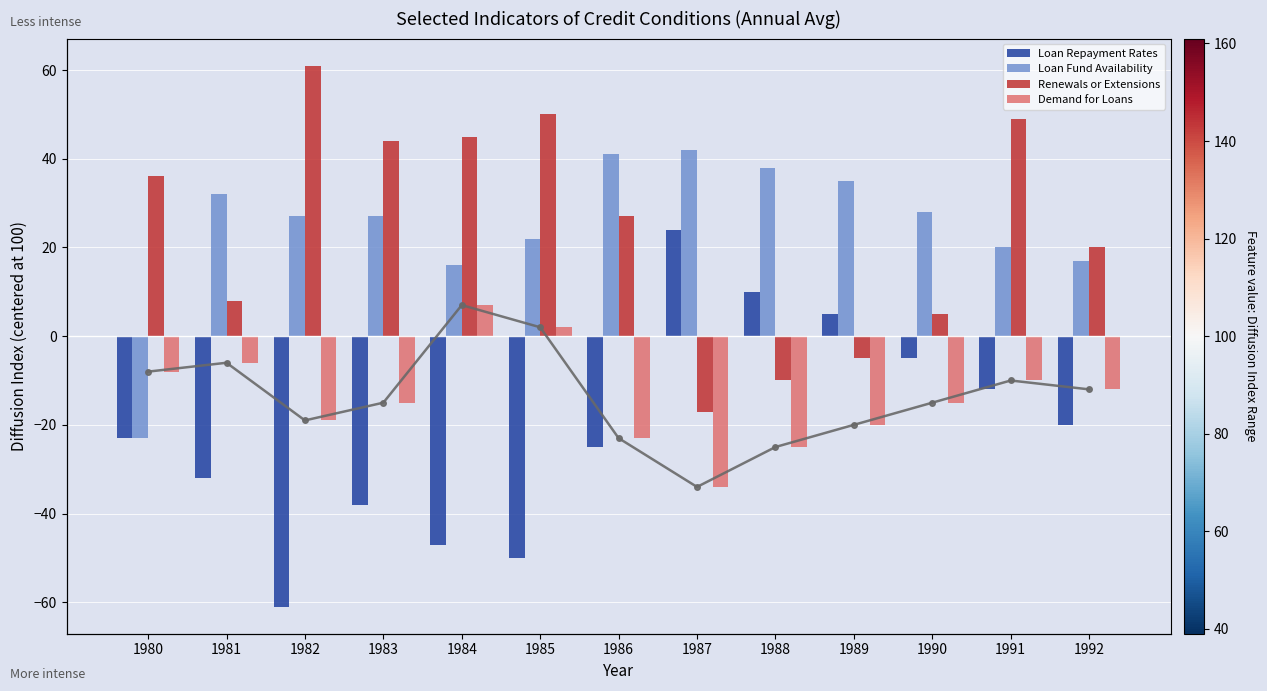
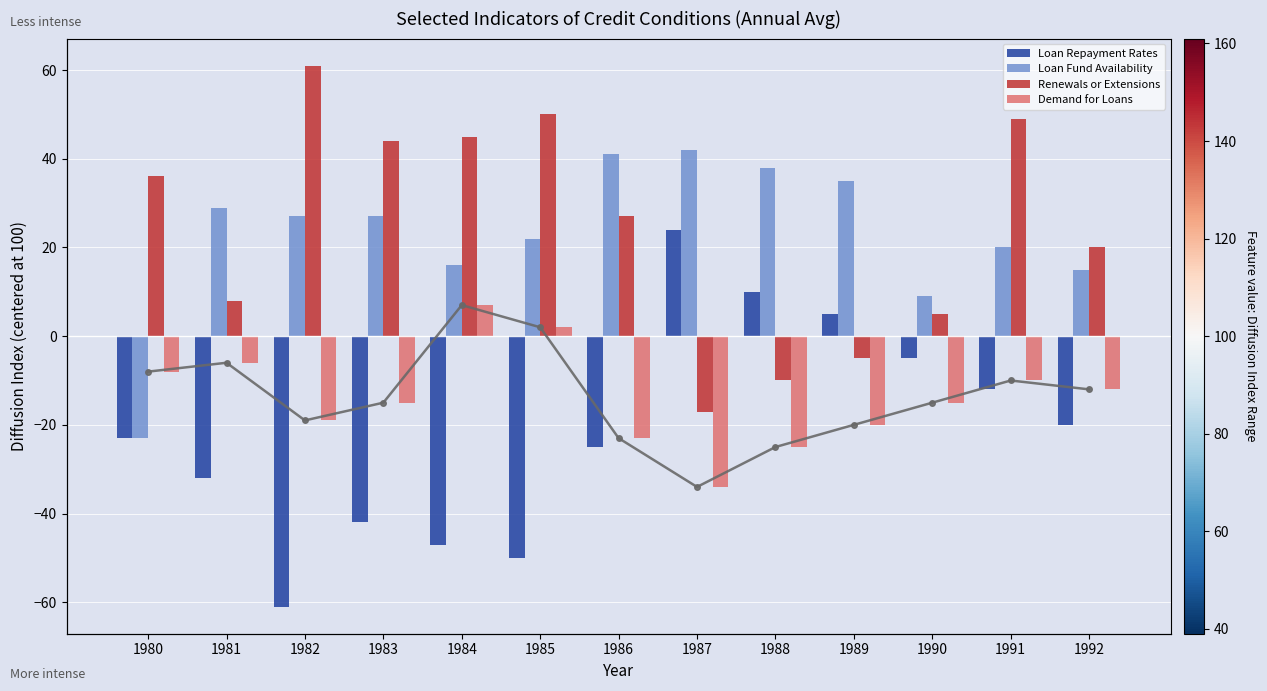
Loan Fund Availability, 1981: 32 -> 29
Loan Repayment Rates, 1983: -38 -> -42
Loan Fund Availability, 1990: 28 -> 9
Loan Fund Availability, 1992: 17 -> 15
